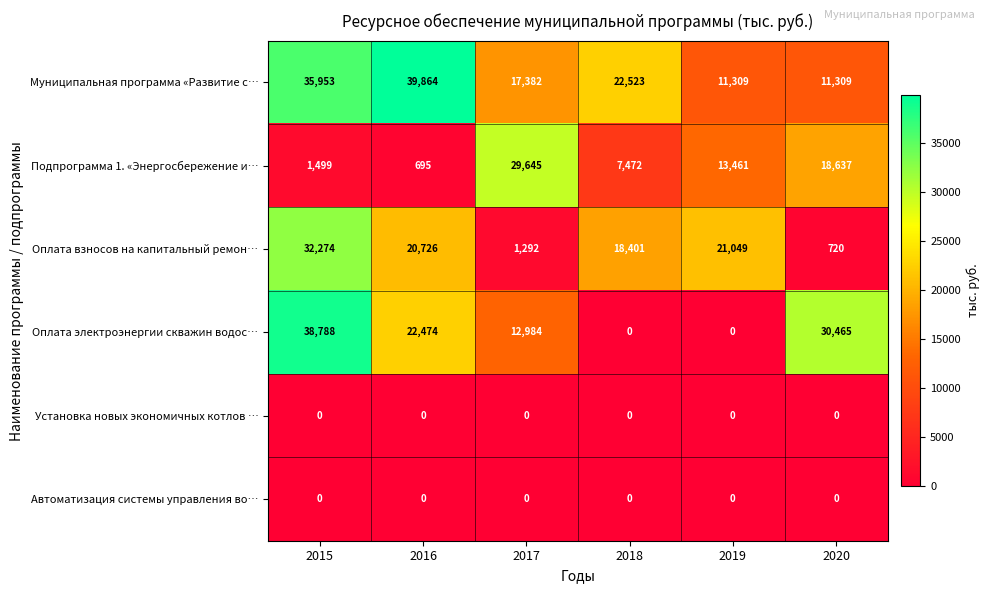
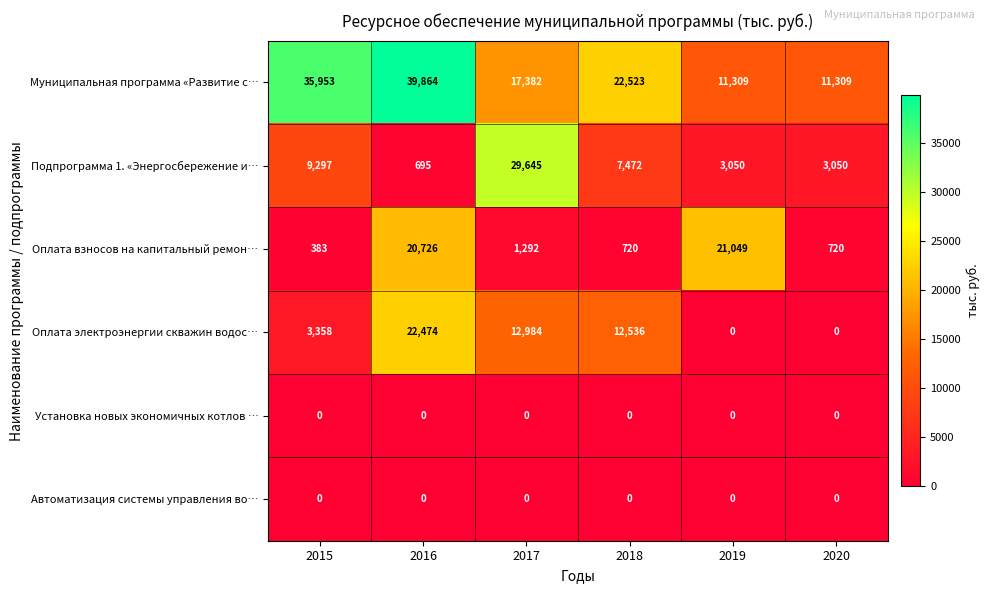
Подпрограмма 1. «Энергосбережение и…, 2015: 1,499 -> 9,297
Подпрограмма 1. «Энергосбережение и…, 2019: 13,461 -> 3,050
Подпрограмма 1. «Энергосбережение и…, 2020: 18,637 -> 3,050
Оплата взносов на капитальный ремон…, 2015: 32,274 -> 383
Оплата взносов на капитальный ремон…, 2018: 18,401 -> 720
Оплата электроэнергии скважин водос…, 2015: 38,788 -> 3,358
Оплата электроэнергии скважин водос…, 2018: 0 -> 12,536
Оплата электроэнергии скважин водос…, 2020: 30,465 -> 0
